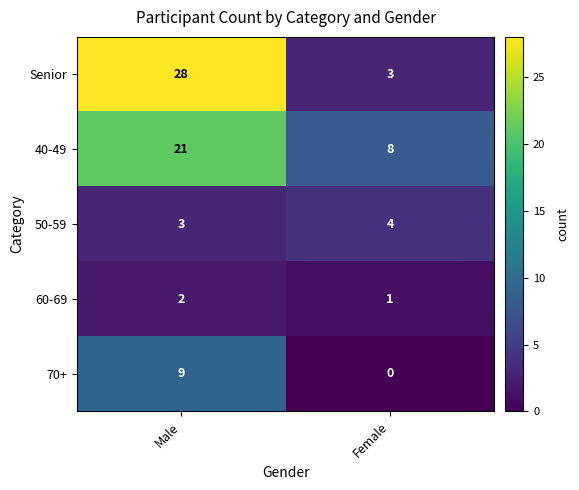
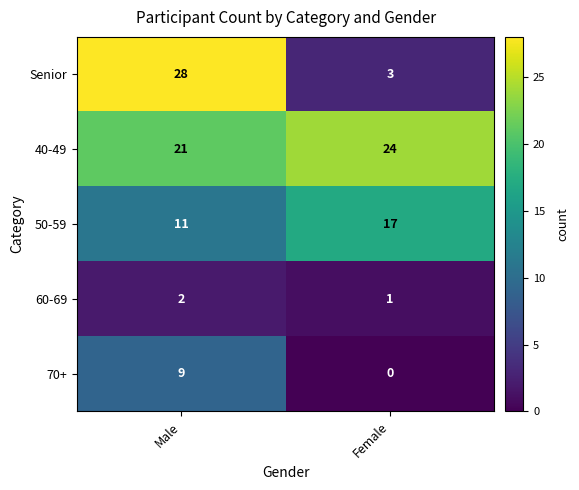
40-49, Female: 8 -> 24
50-59, Male: 3 -> 11
50-59, Female: 4 -> 17
